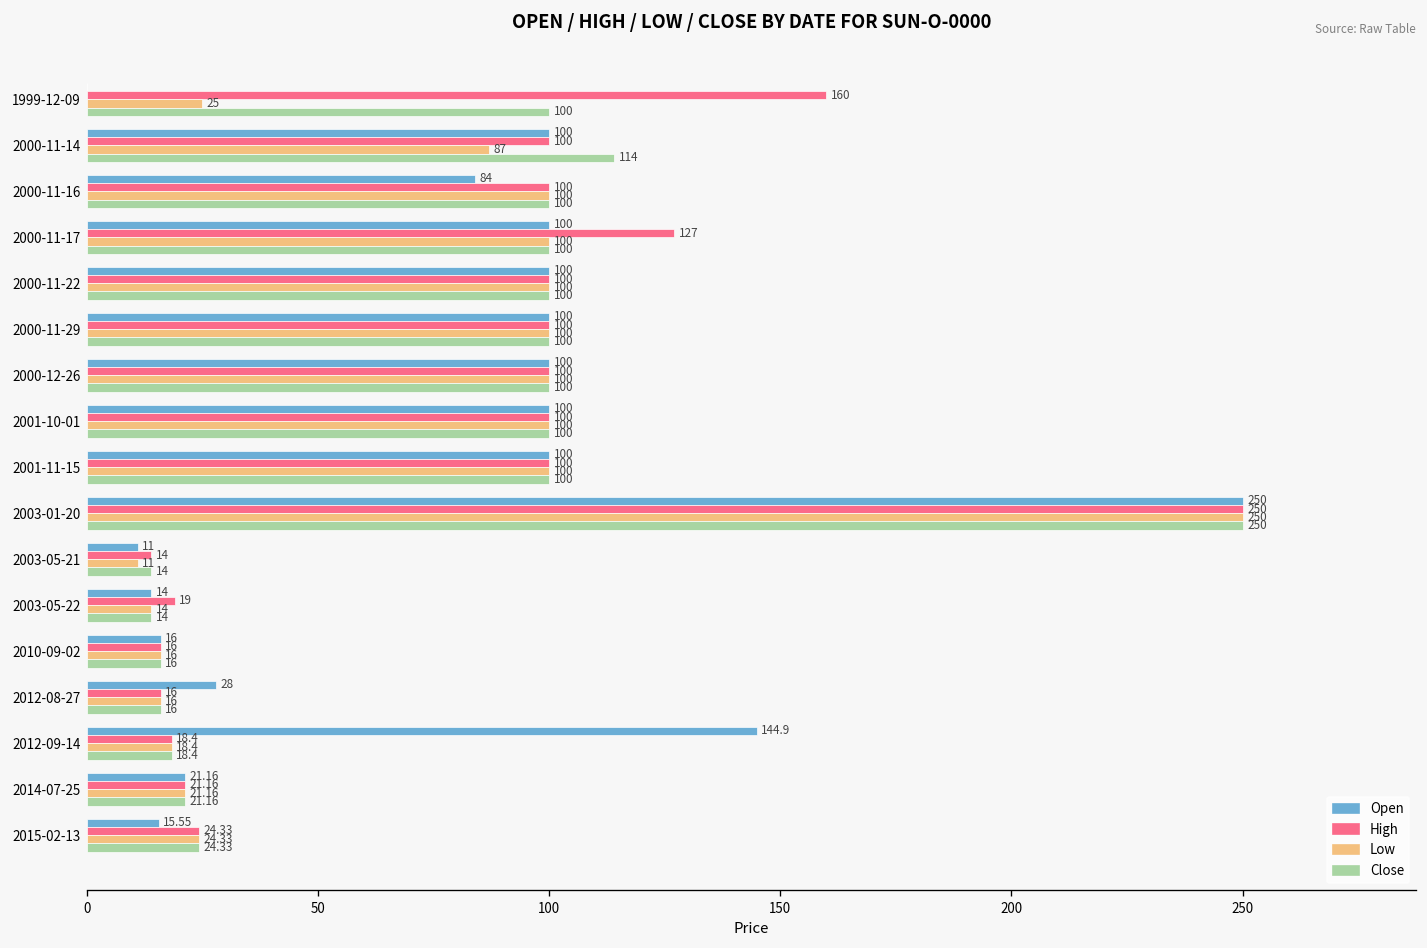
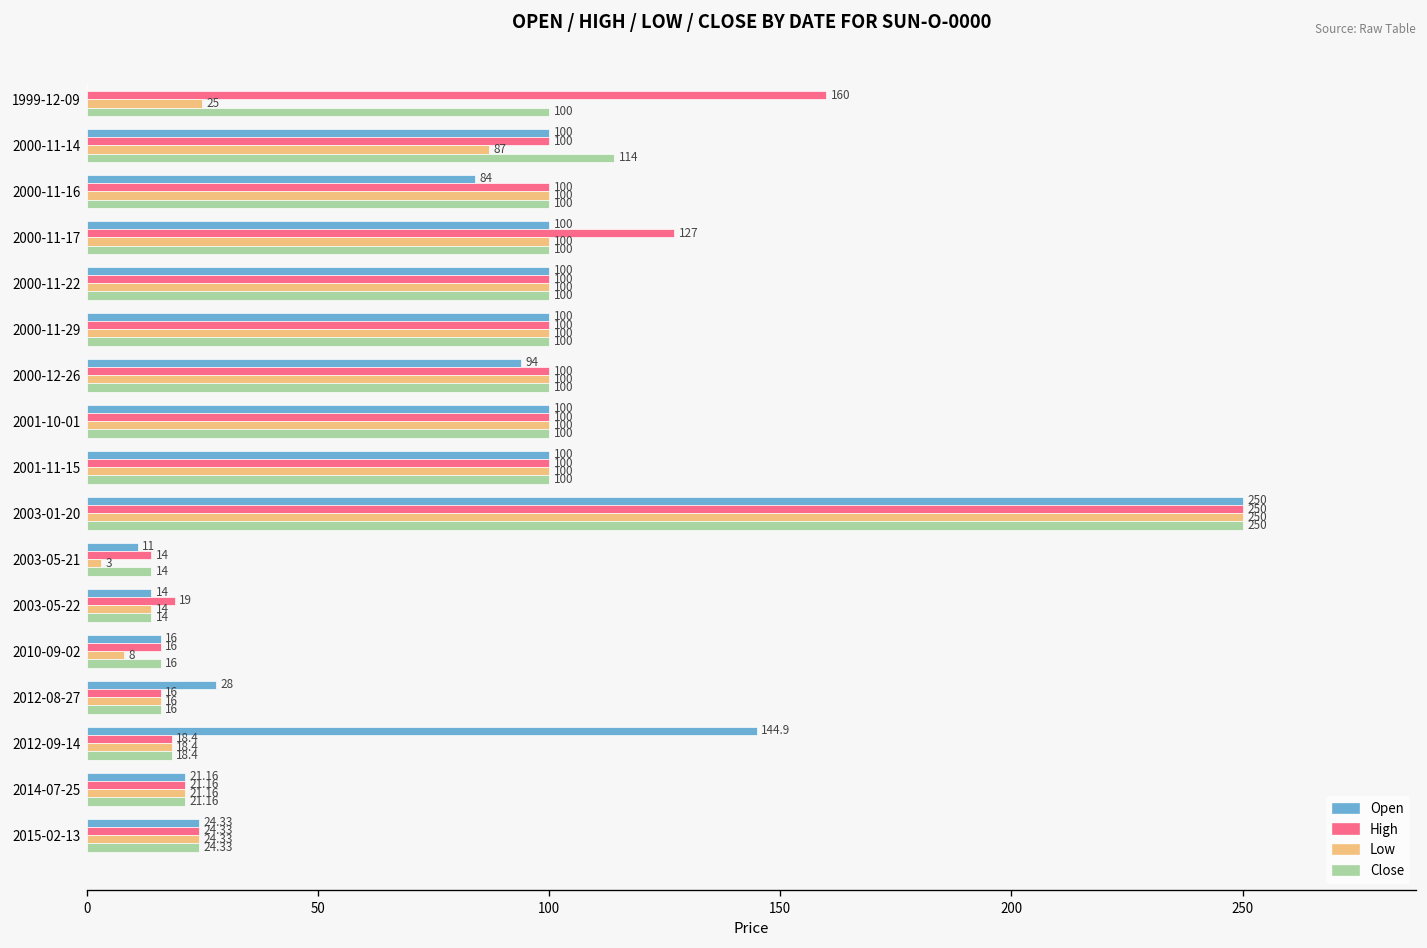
Open, 2000-12-26: 100 -> 94
Low, 2003-05-21: 11 -> 3
Low, 2010-09-02: 16 -> 8
Open, 2015-02-13: 15.55 -> 24.33
